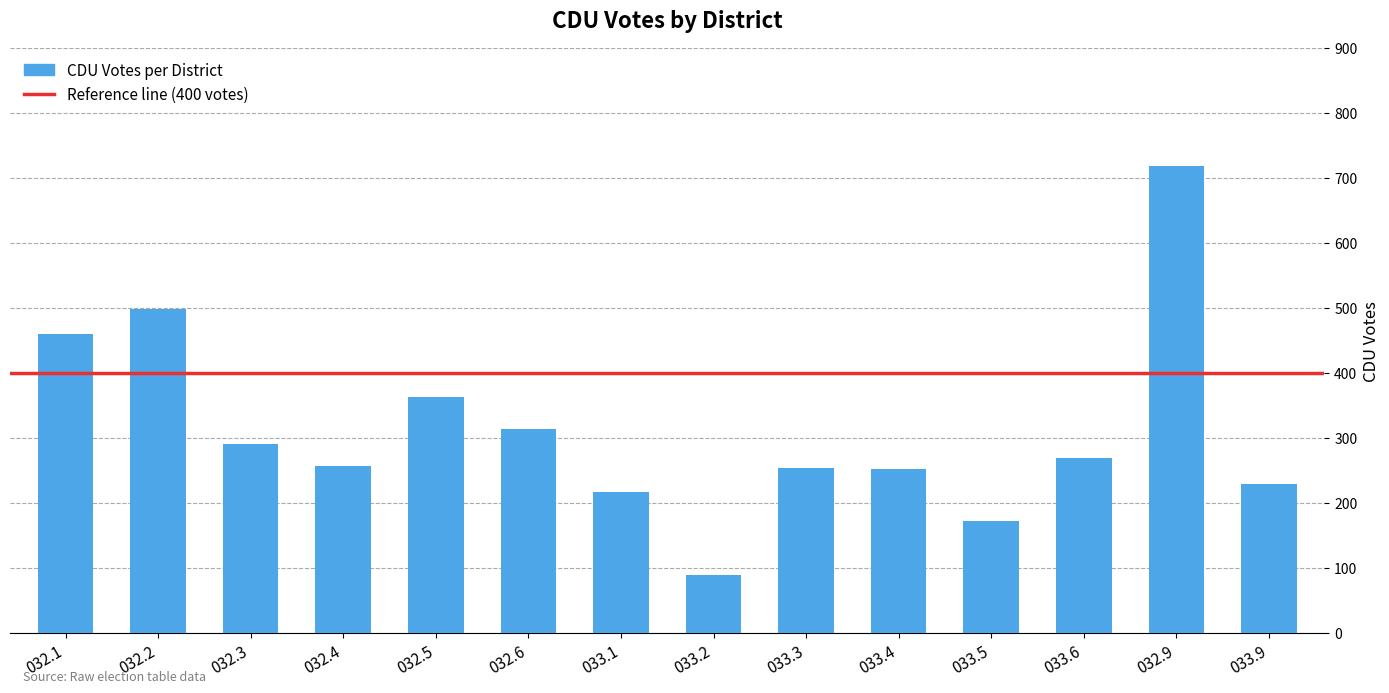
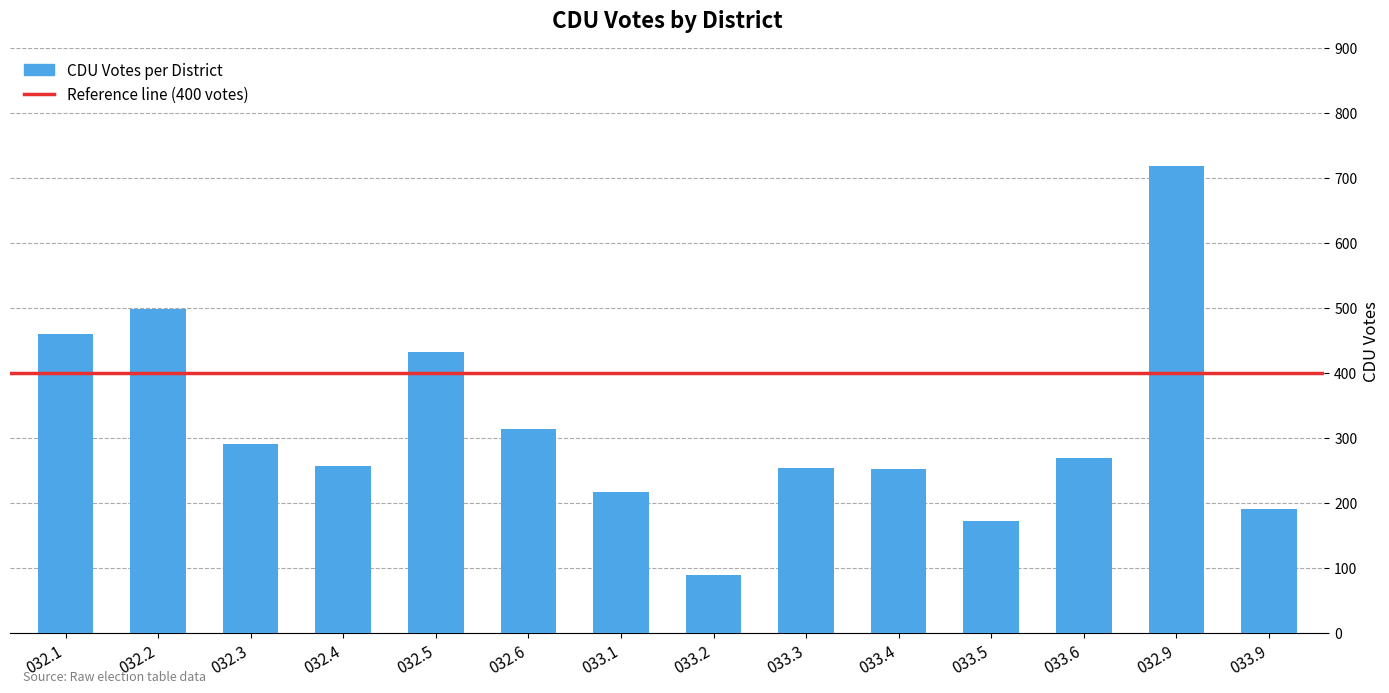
032.5: 360 -> 430
033.9: 230 -> 190
